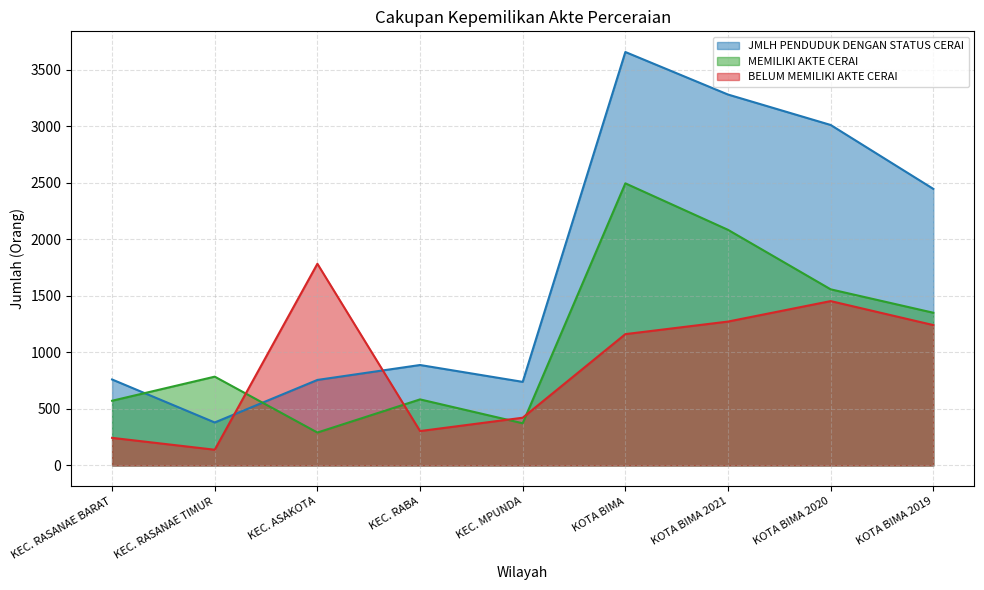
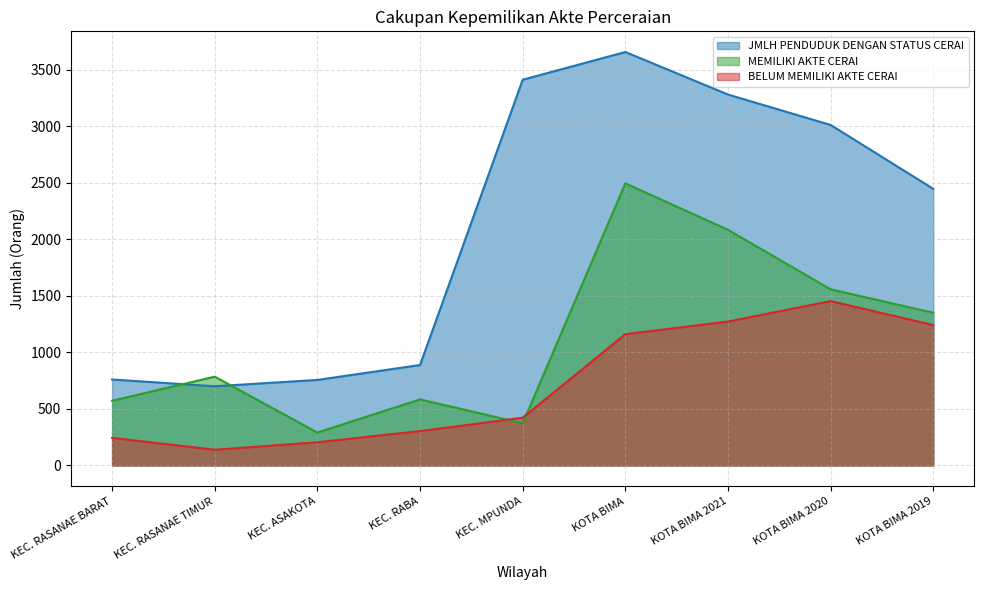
JMLH PENDUDUK DENGAN STATUS CERAI, KEC. RASANAE TIMUR: 380 -> 700
BELUM MEMILIKI AKTE CERAI, KEC. ASAKOTA: 1780 -> 210
JMLH PENDUDUK DENGAN STATUS CERAI, KEC. MPUNDA: 740 -> 3410
